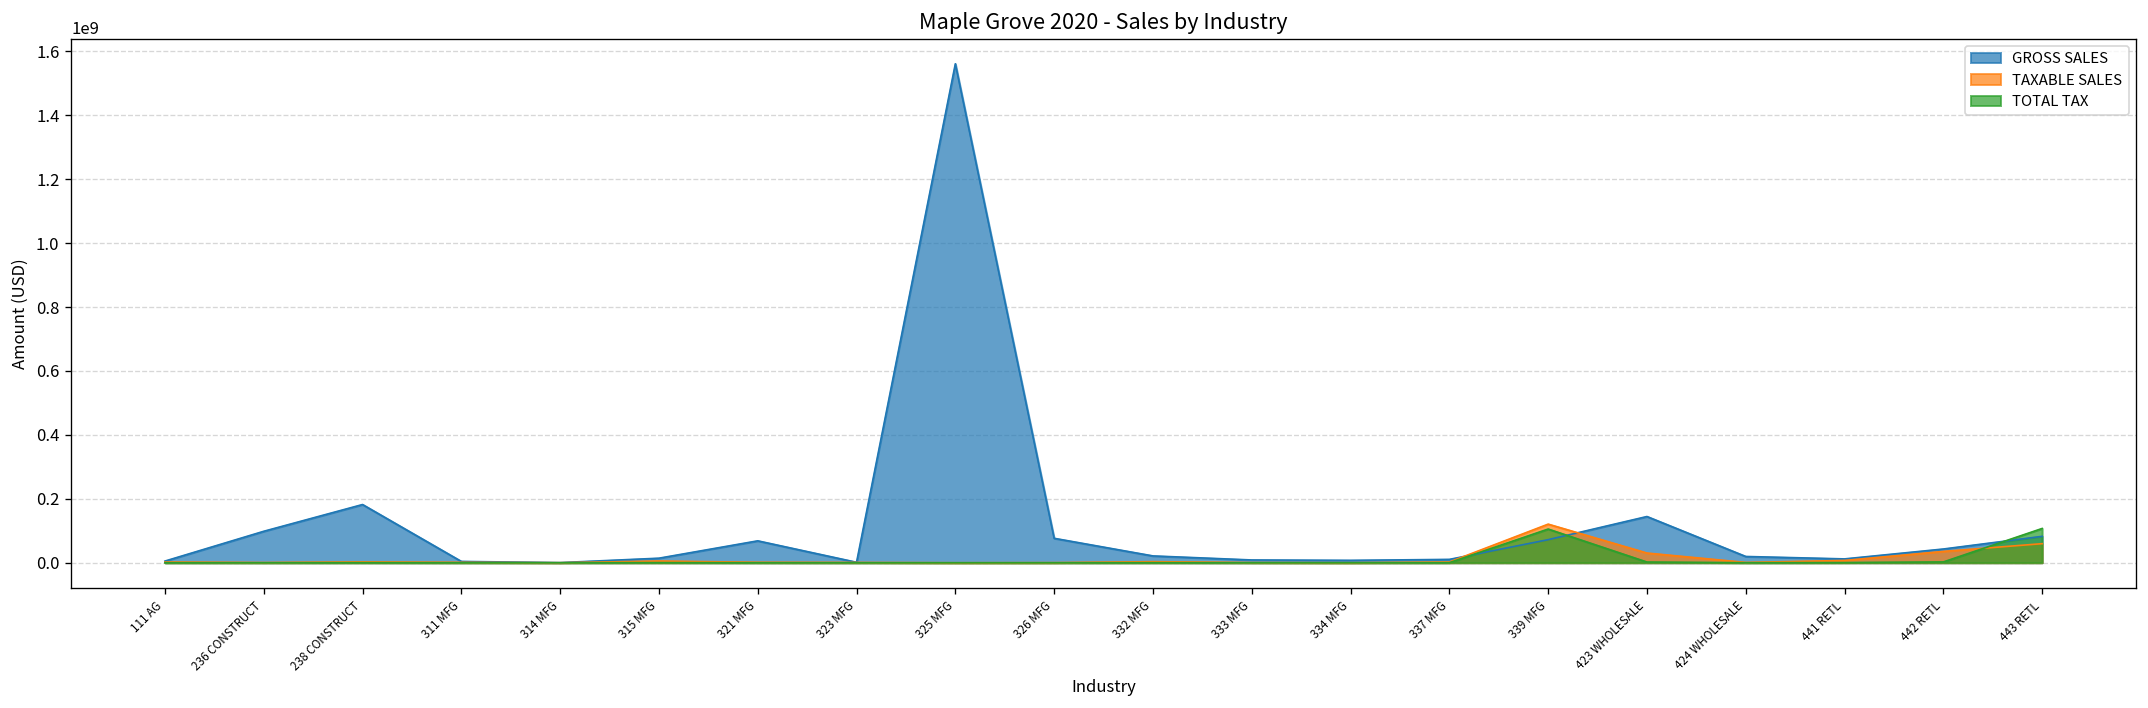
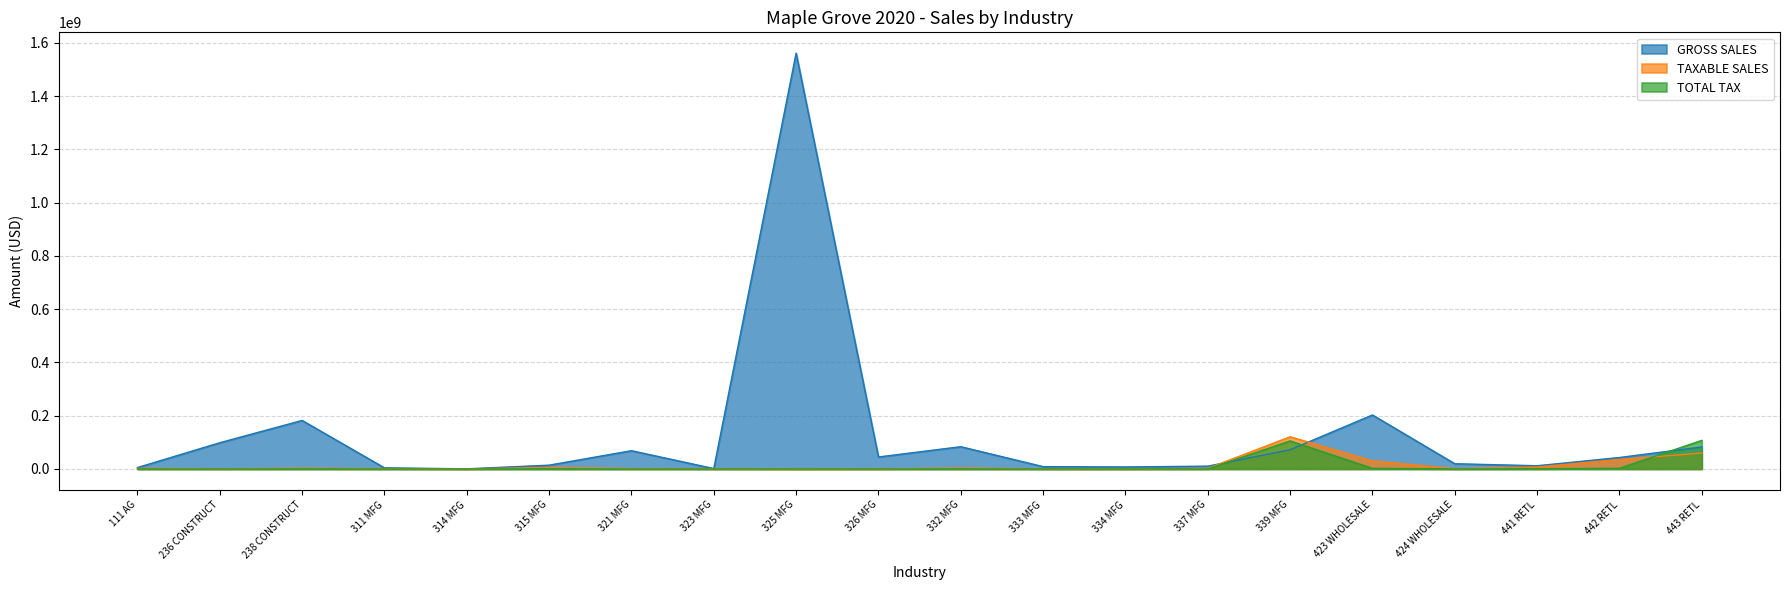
GROSS SALES, 326 MFG: 80000000 -> 40000000
GROSS SALES, 332 MFG: 20000000 -> 80000000
GROSS SALES, 423 WHOLESALE: 140000000 -> 200000000
